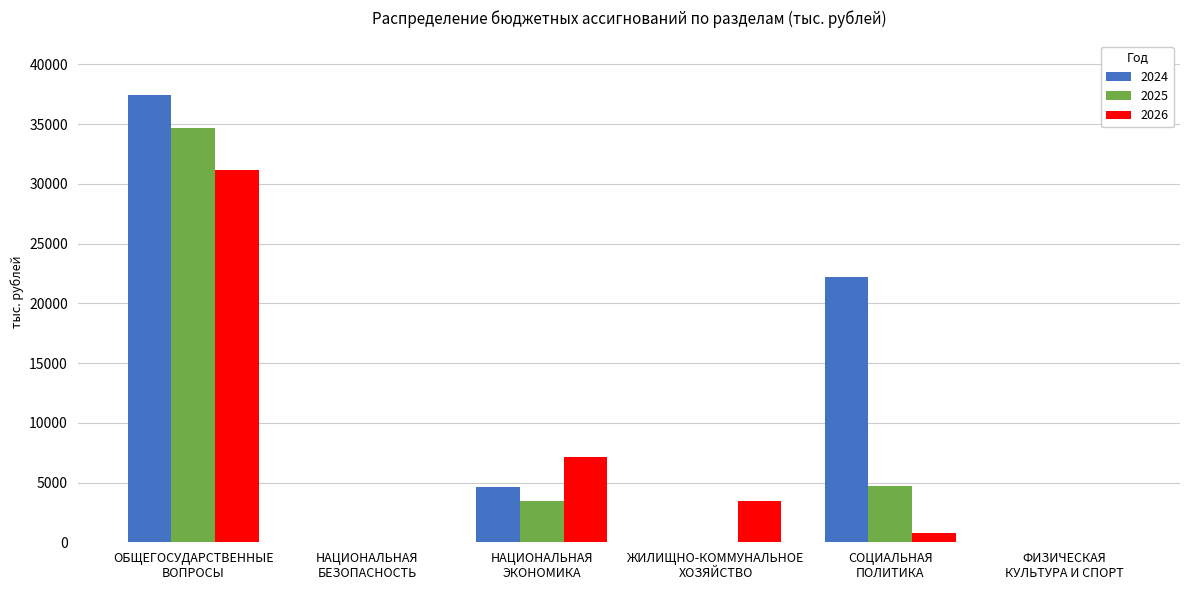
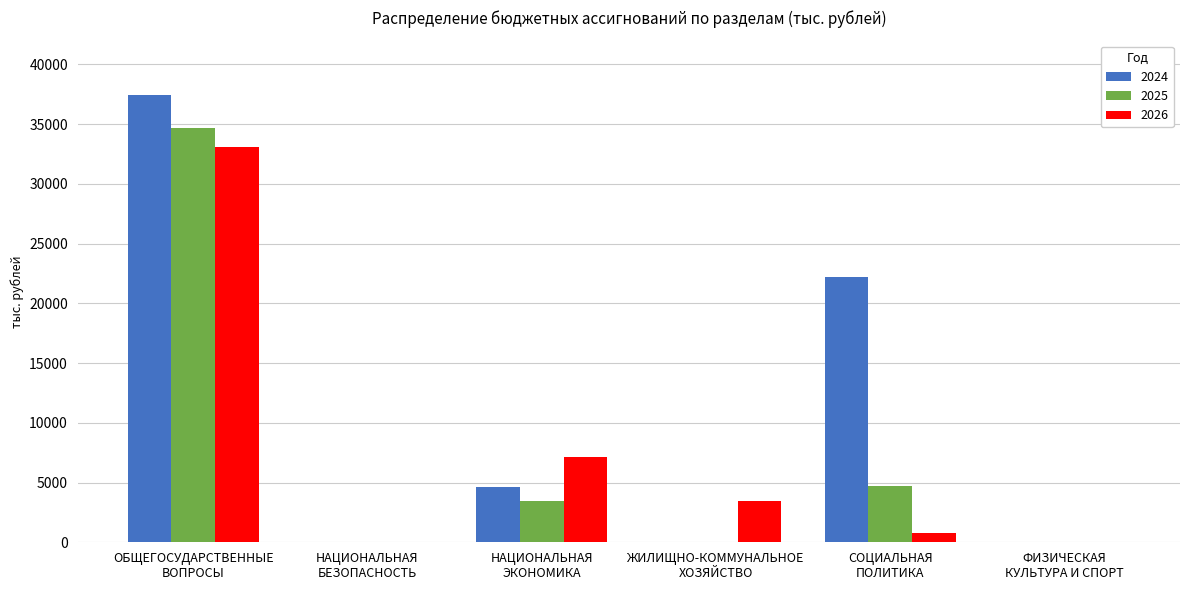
2026, ОБЩЕГОСУДАРСТВЕННЫЕ ВОПРОСЫ: 31100 -> 33000
